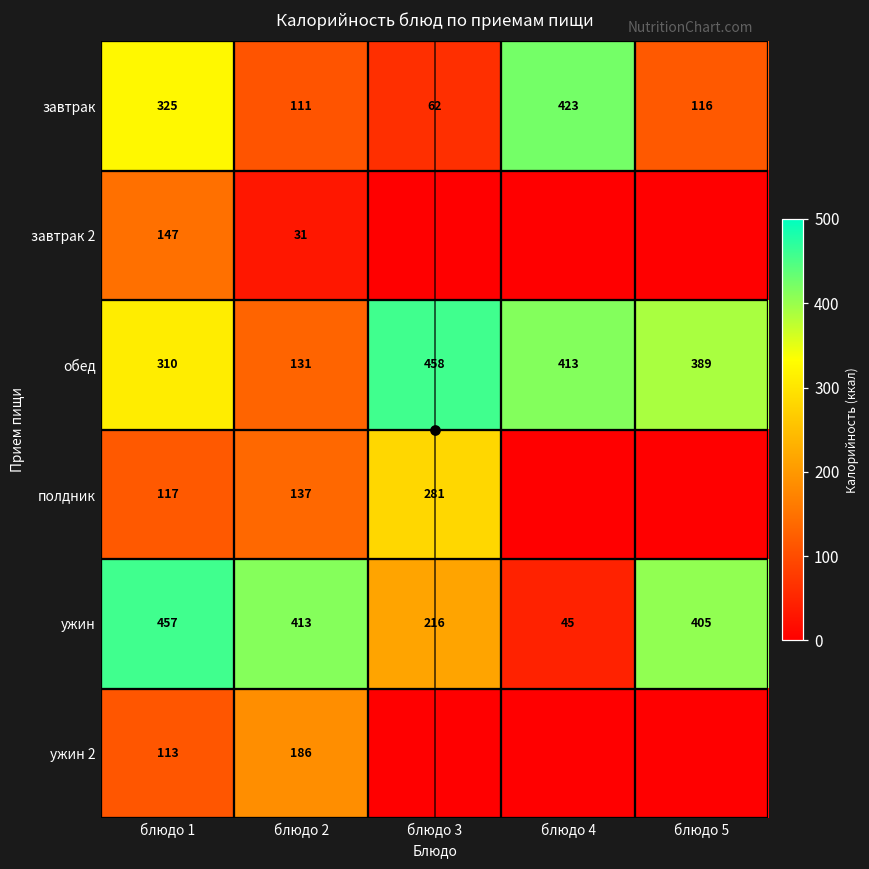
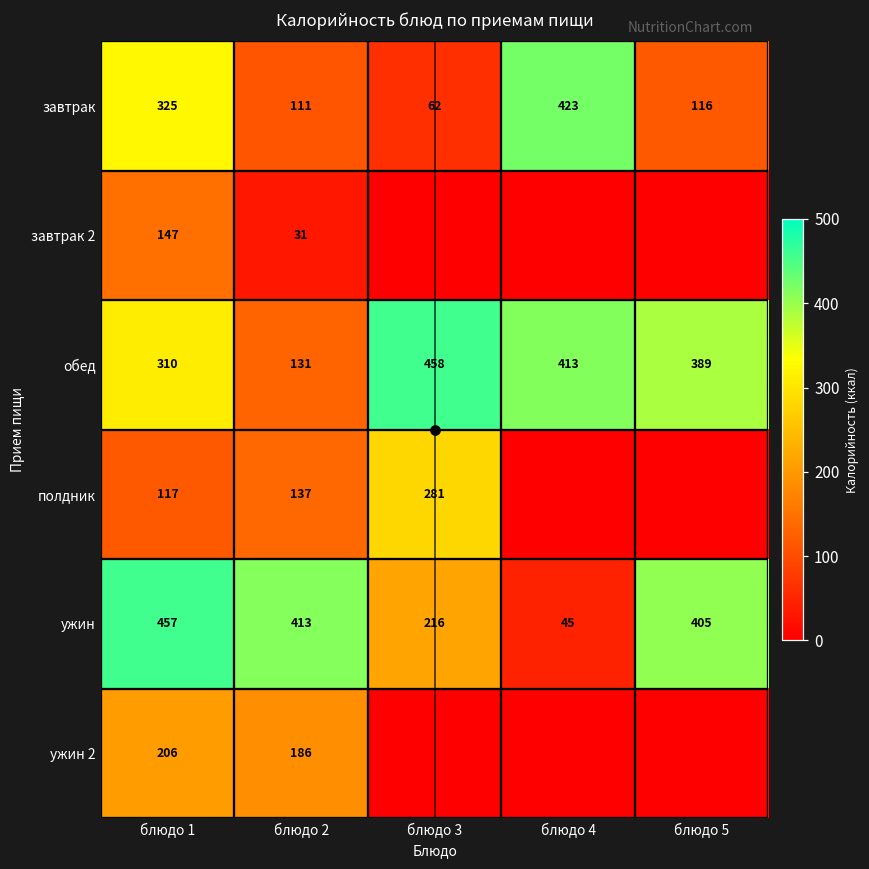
ужин 2, блюдо 1: 113 -> 206
